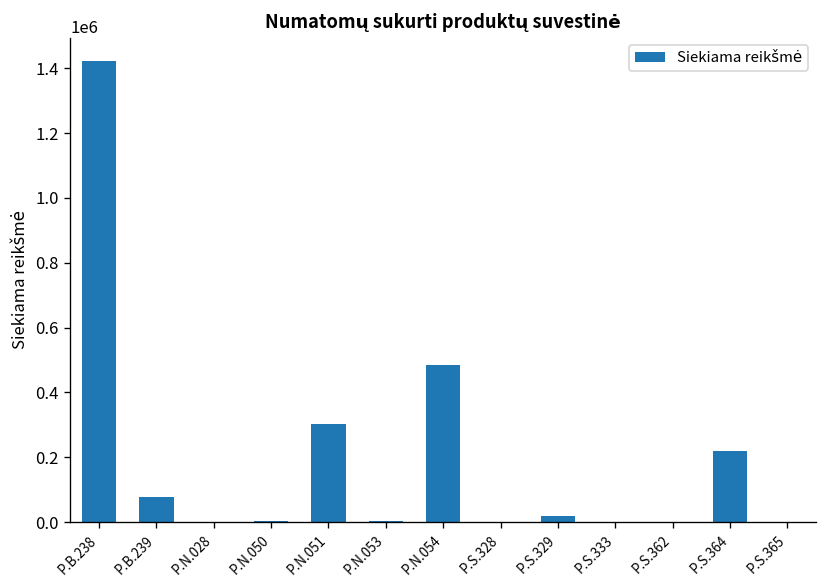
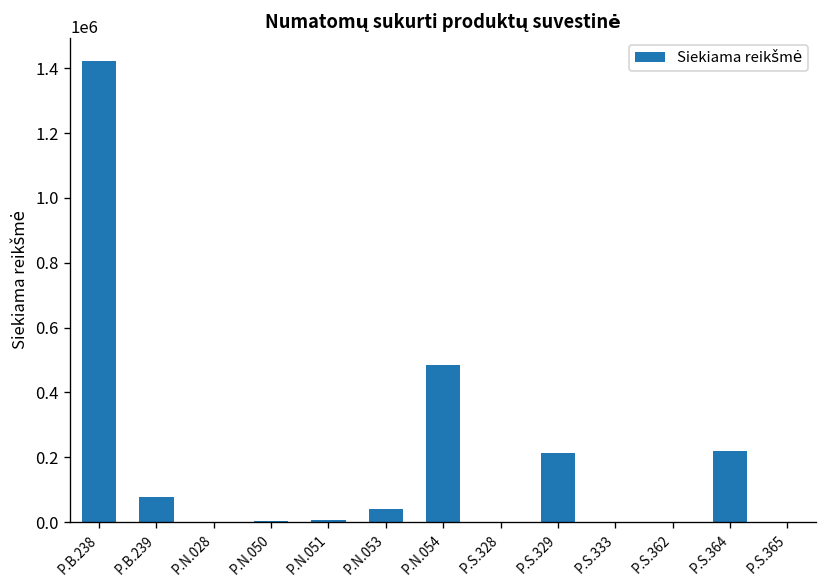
P.N.051: 300000 -> 10000
P.N.053: 0 -> 40000
P.S.329: 20000 -> 210000
